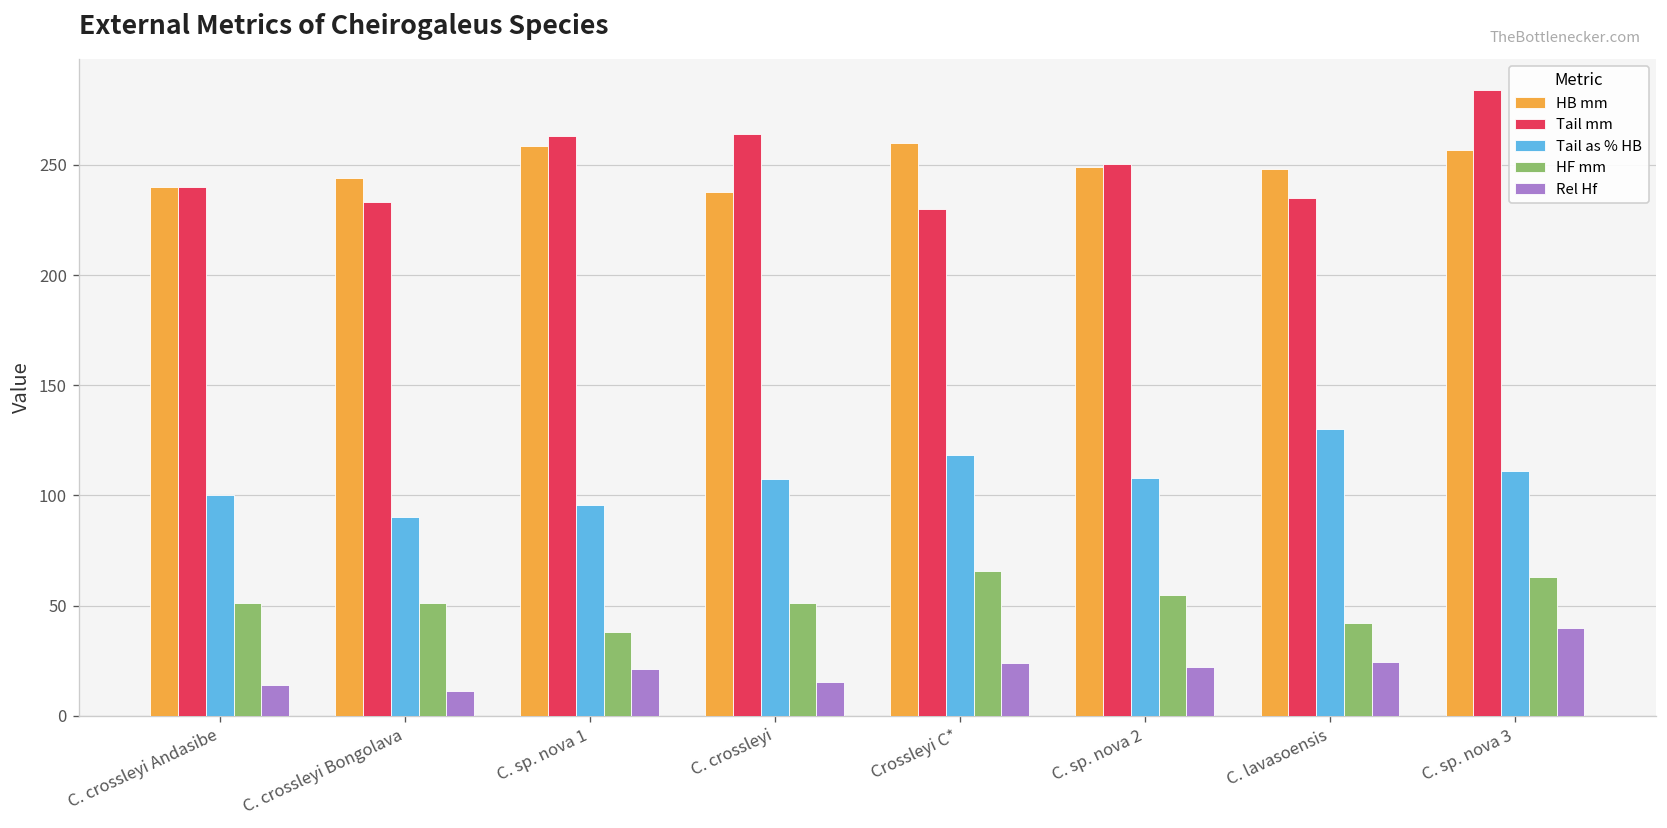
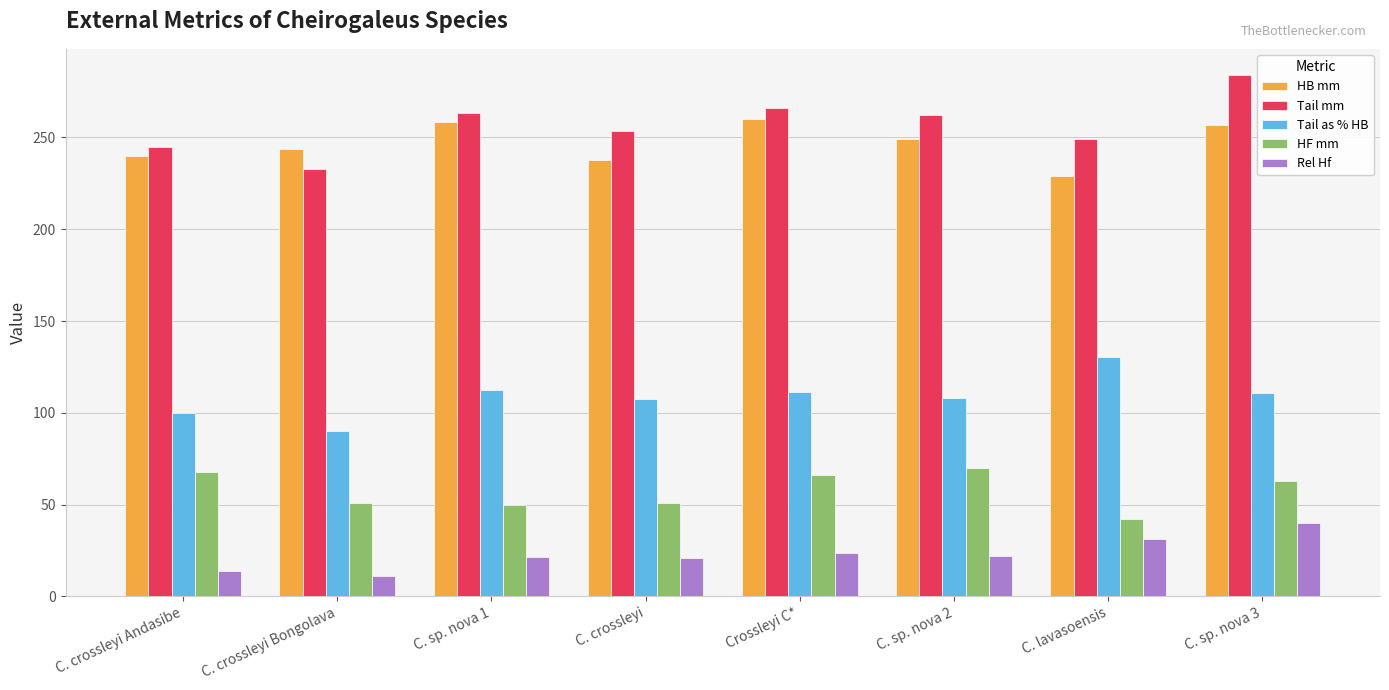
Tail mm, C. crossleyi Andasibe: 240 -> 245
HF mm, C. crossleyi Andasibe: 51 -> 68
Tail as % HB, C. sp. nova 1: 96 -> 112
HF mm, C. sp. nova 1: 38 -> 50
Tail mm, C. crossleyi: 264 -> 253
Rel Hf, C. crossleyi: 15 -> 21
Tail mm, Crossleyi C*: 230 -> 266
Tail as % HB, Crossleyi C*: 119 -> 111
Tail mm, C. sp. nova 2: 251 -> 262
HF mm, C. sp. nova 2: 55 -> 70
HB mm, C. lavasoensis: 248 -> 229
Tail mm, C. lavasoensis: 235 -> 249
Rel Hf, C. lavasoensis: 24 -> 31
